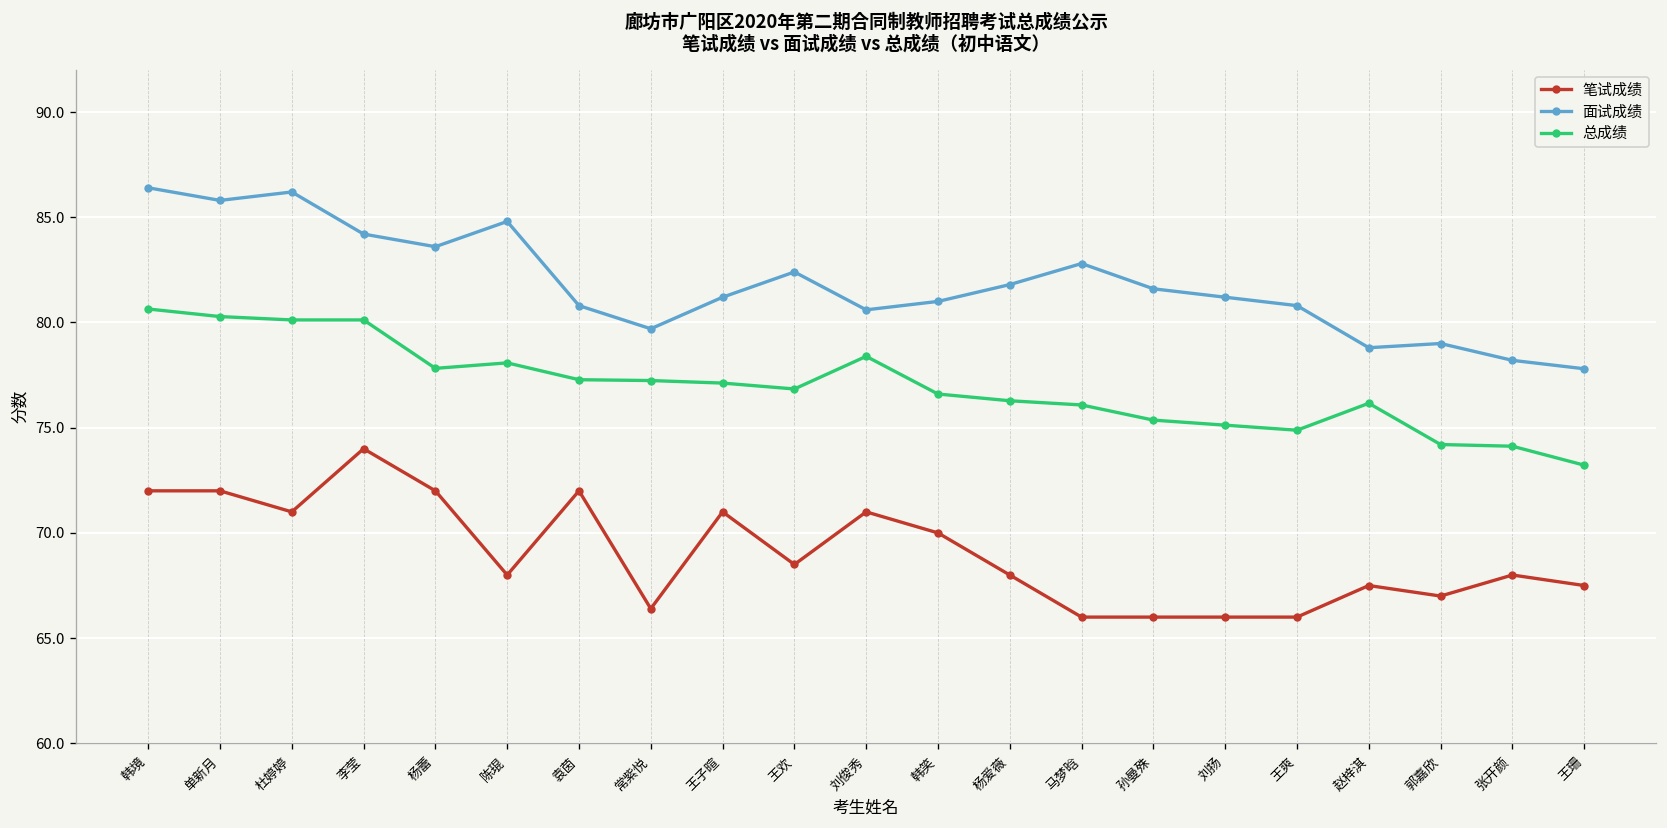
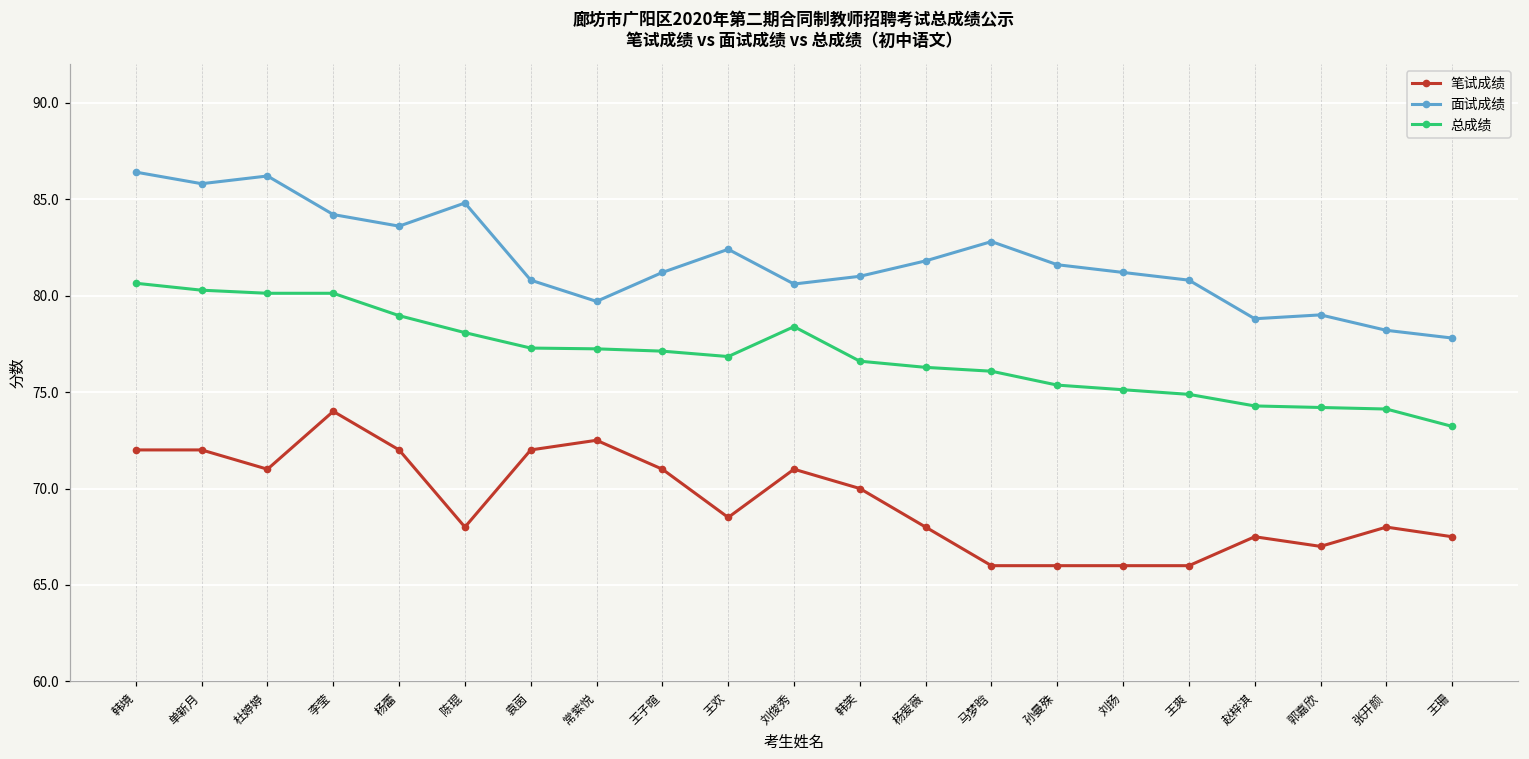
总成绩, 杨蕾: 77.8 -> 79.0
笔试成绩, 常紫悦: 66.4 -> 72.5
总成绩, 赵梓淇: 76.2 -> 74.3
